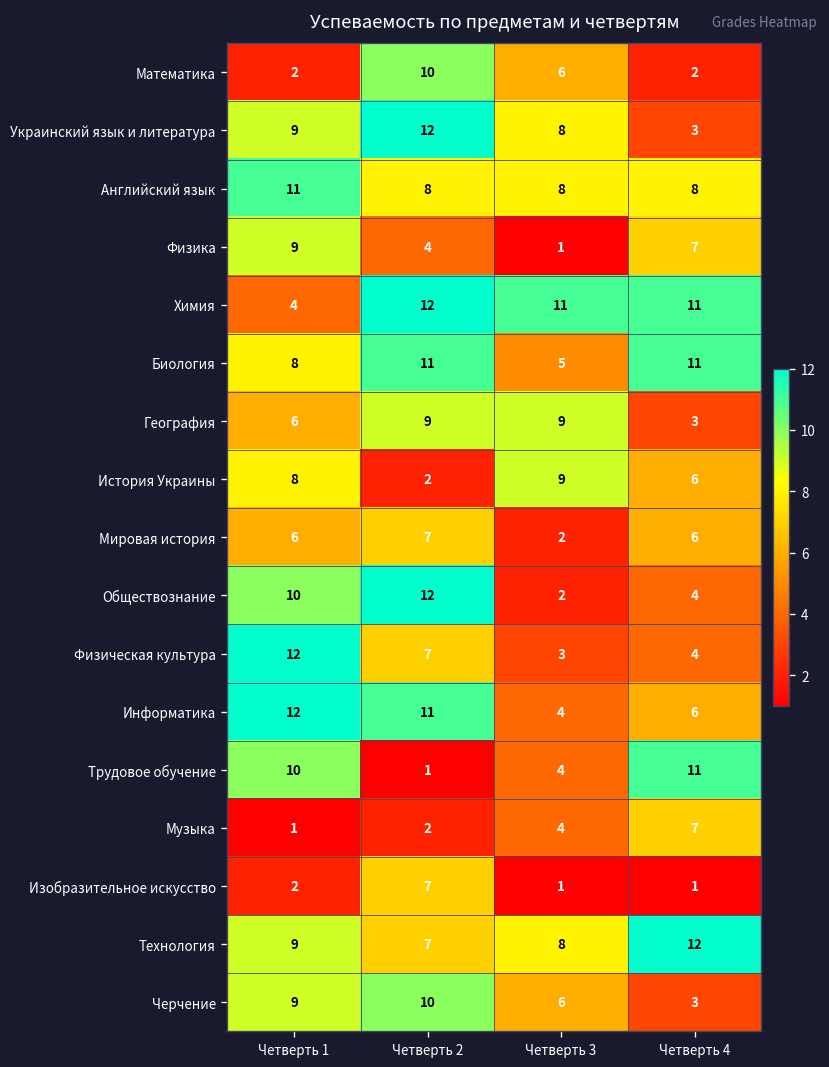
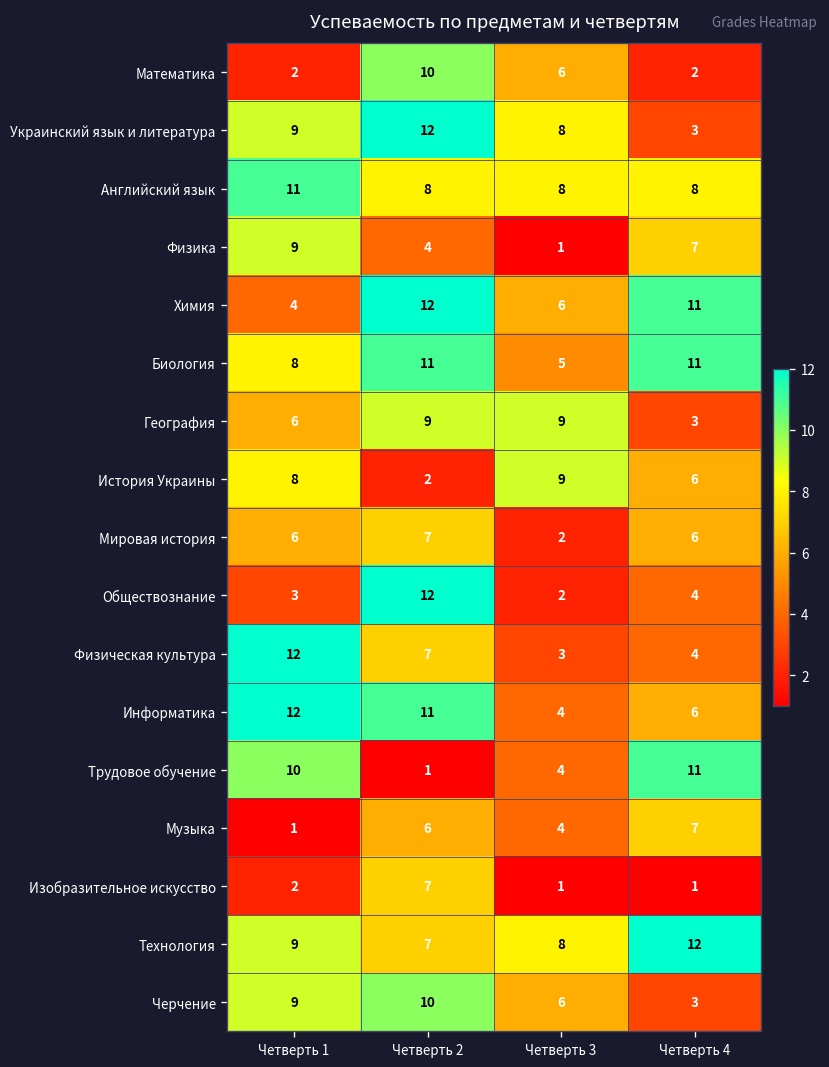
Химия, Четверть 3: 11 -> 6
Обществознание, Четверть 1: 10 -> 3
Музыка, Четверть 2: 2 -> 6
